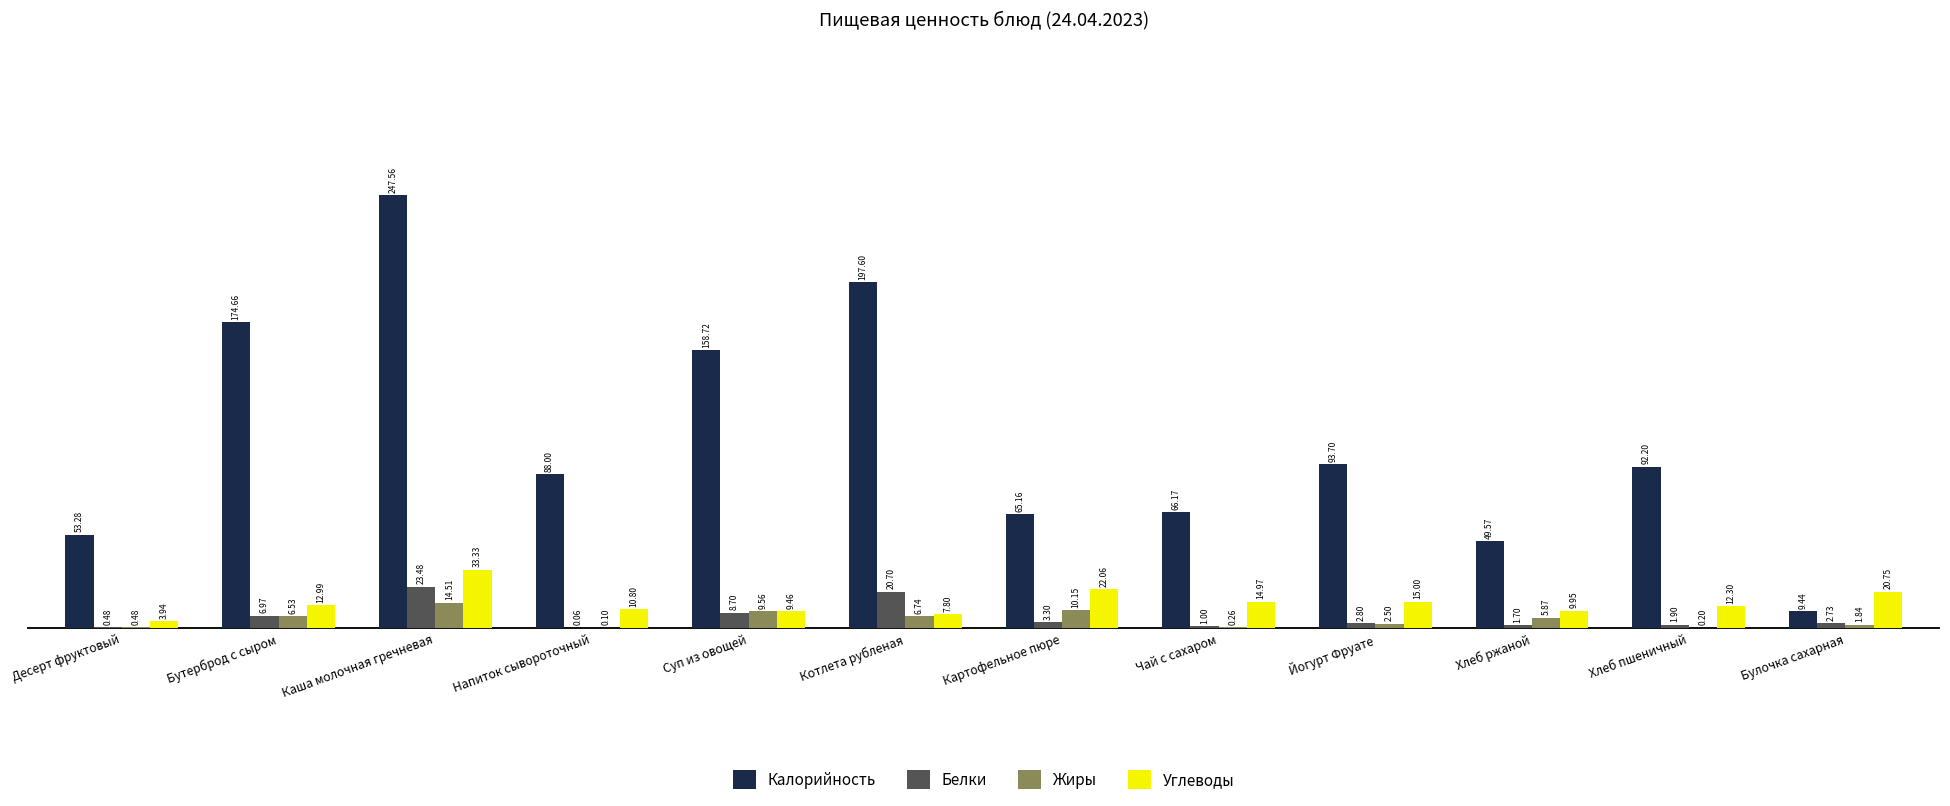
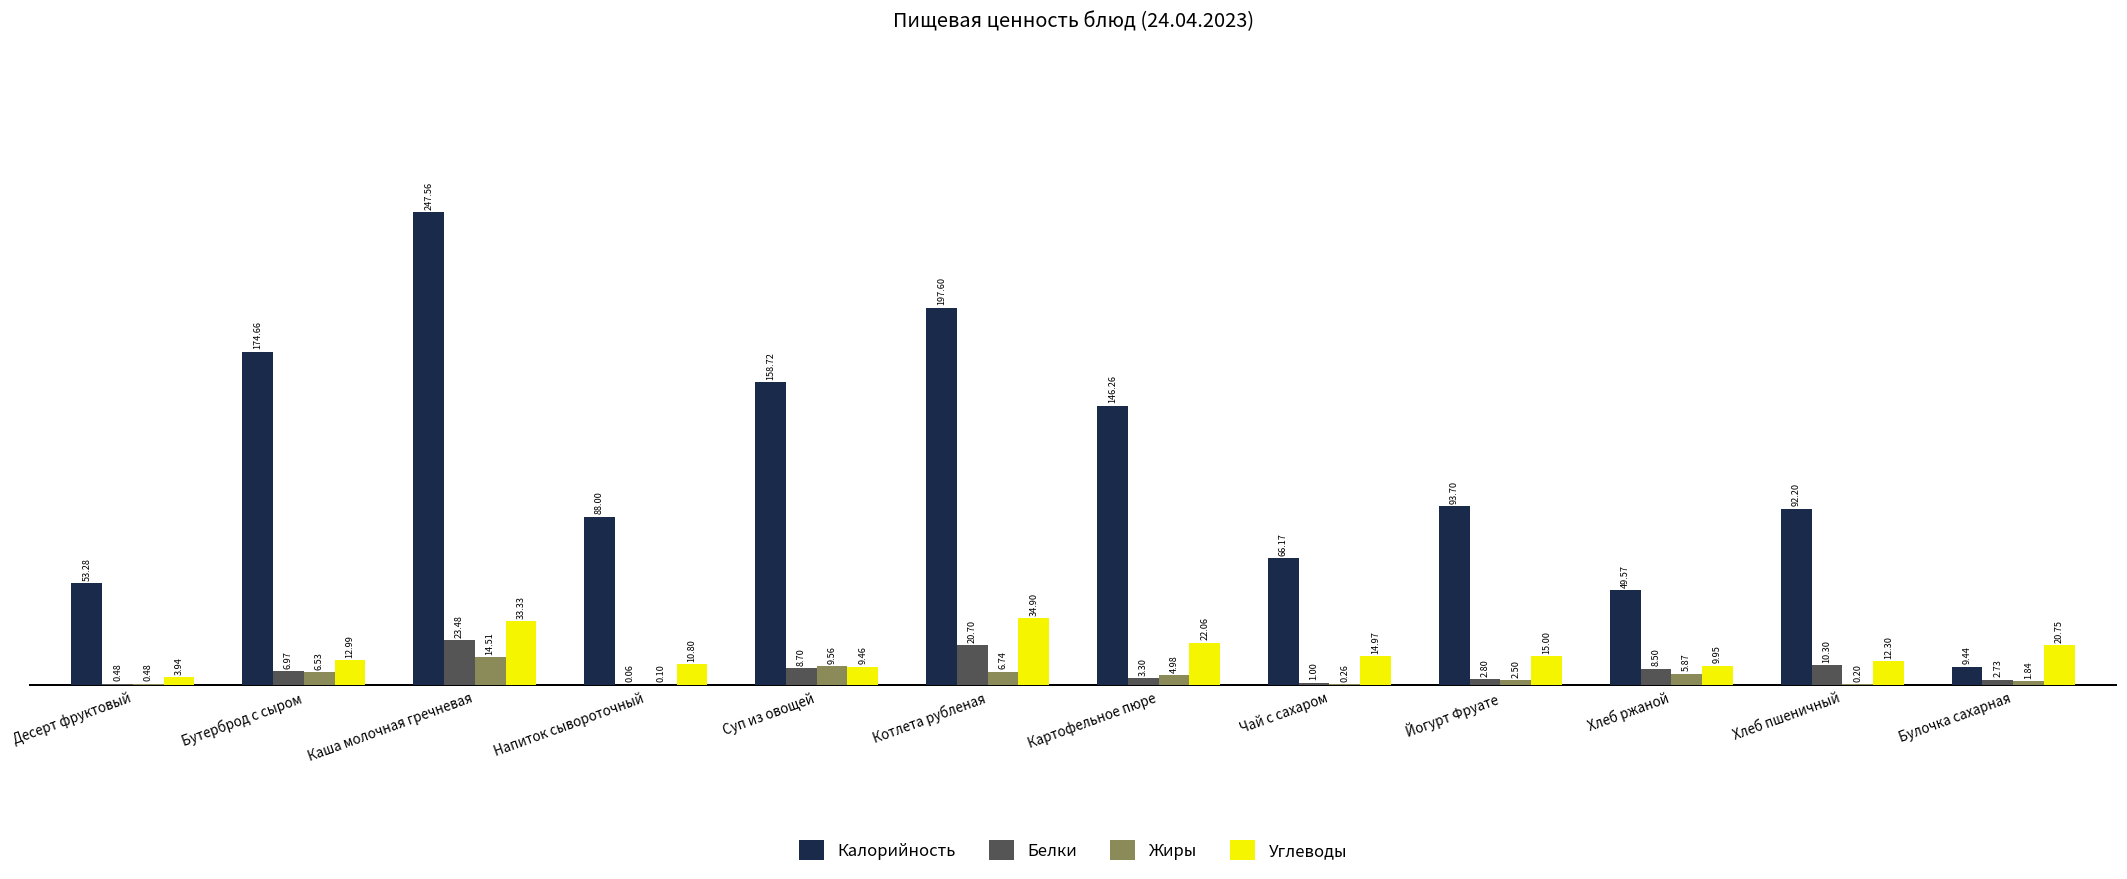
Углеводы, Котлета рубленая: 7.80 -> 34.90
Калорийность, Картофельное пюре: 65.16 -> 146.26
Жиры, Картофельное пюре: 10.15 -> 4.98
Белки, Хлеб ржаной: 1.70 -> 8.50
Белки, Хлеб пшеничный: 1.90 -> 10.30
